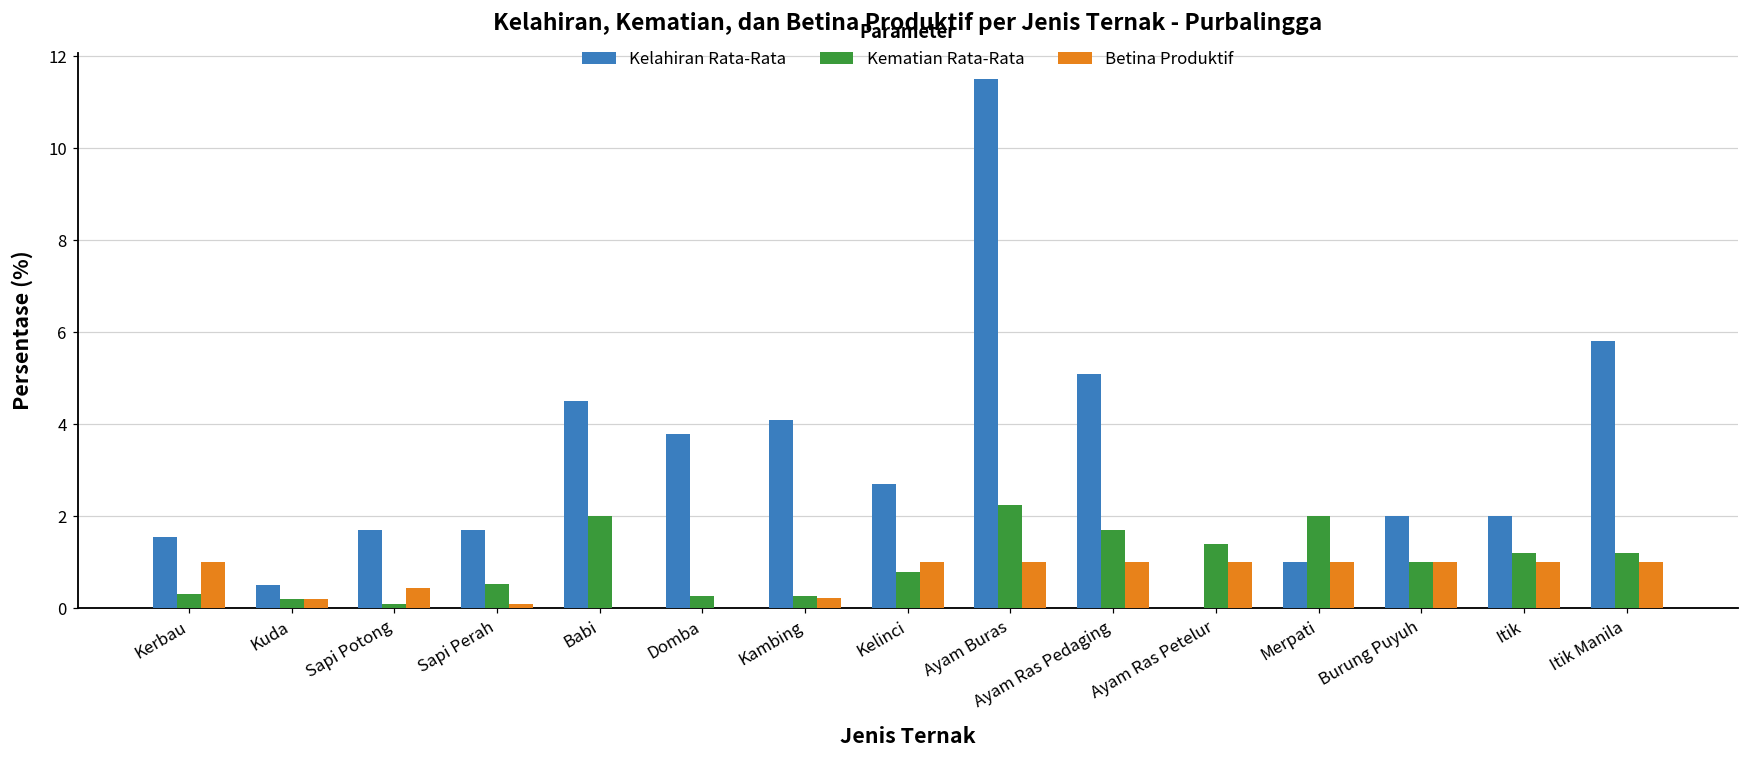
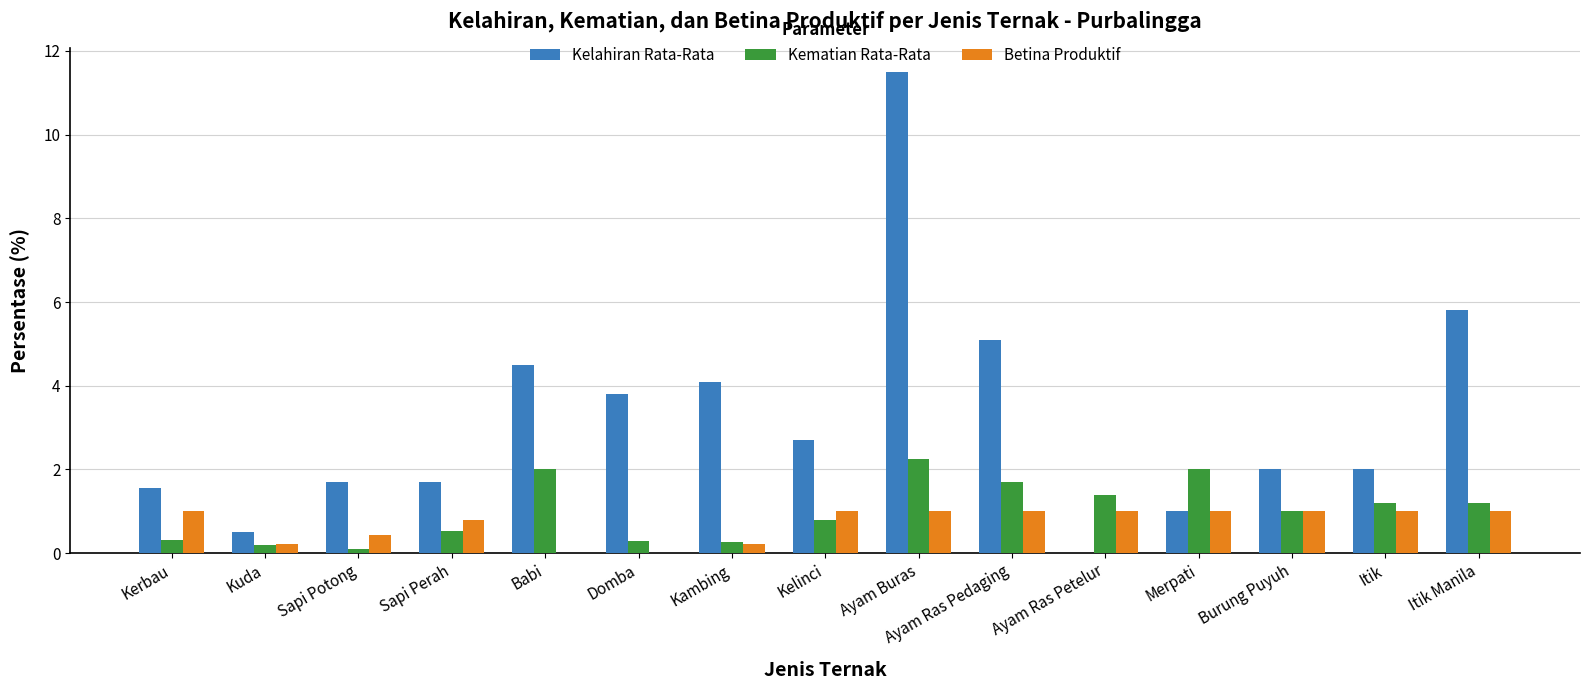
Betina Produktif, Sapi Perah: 0.1 -> 0.8
